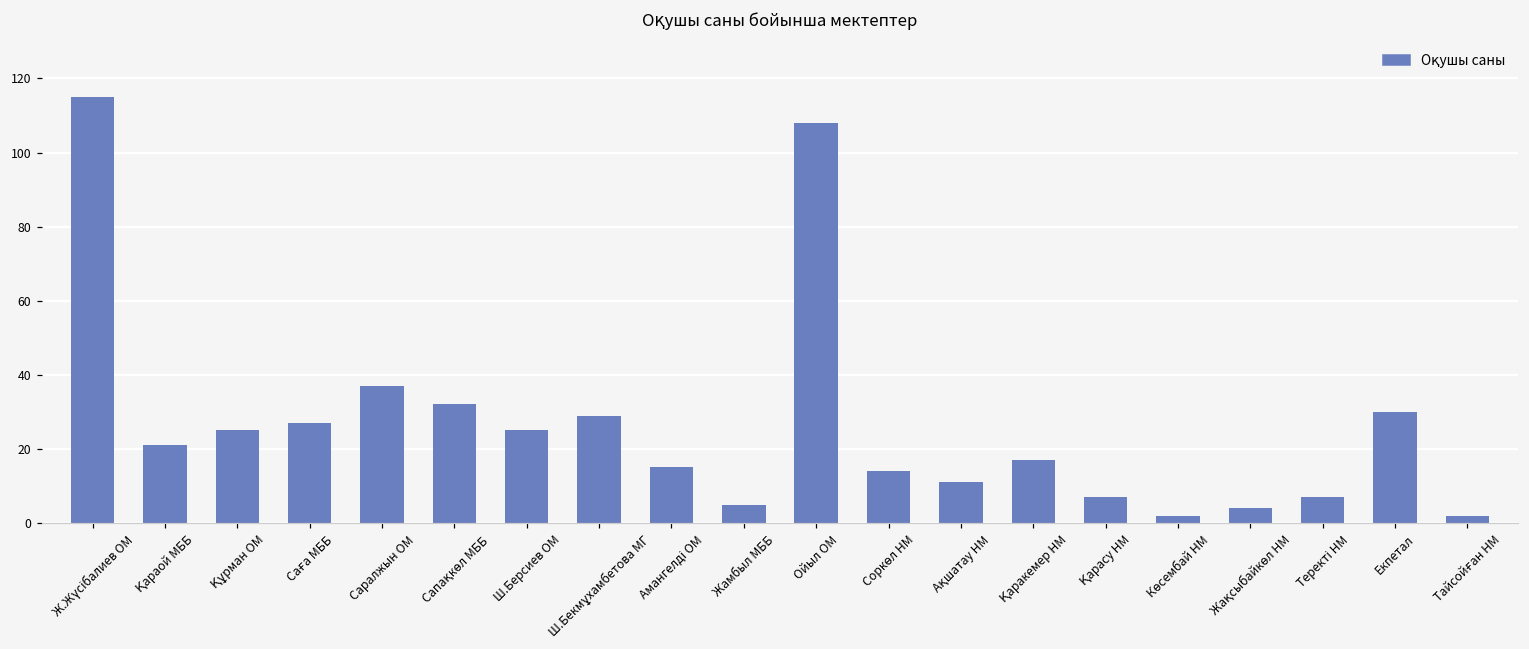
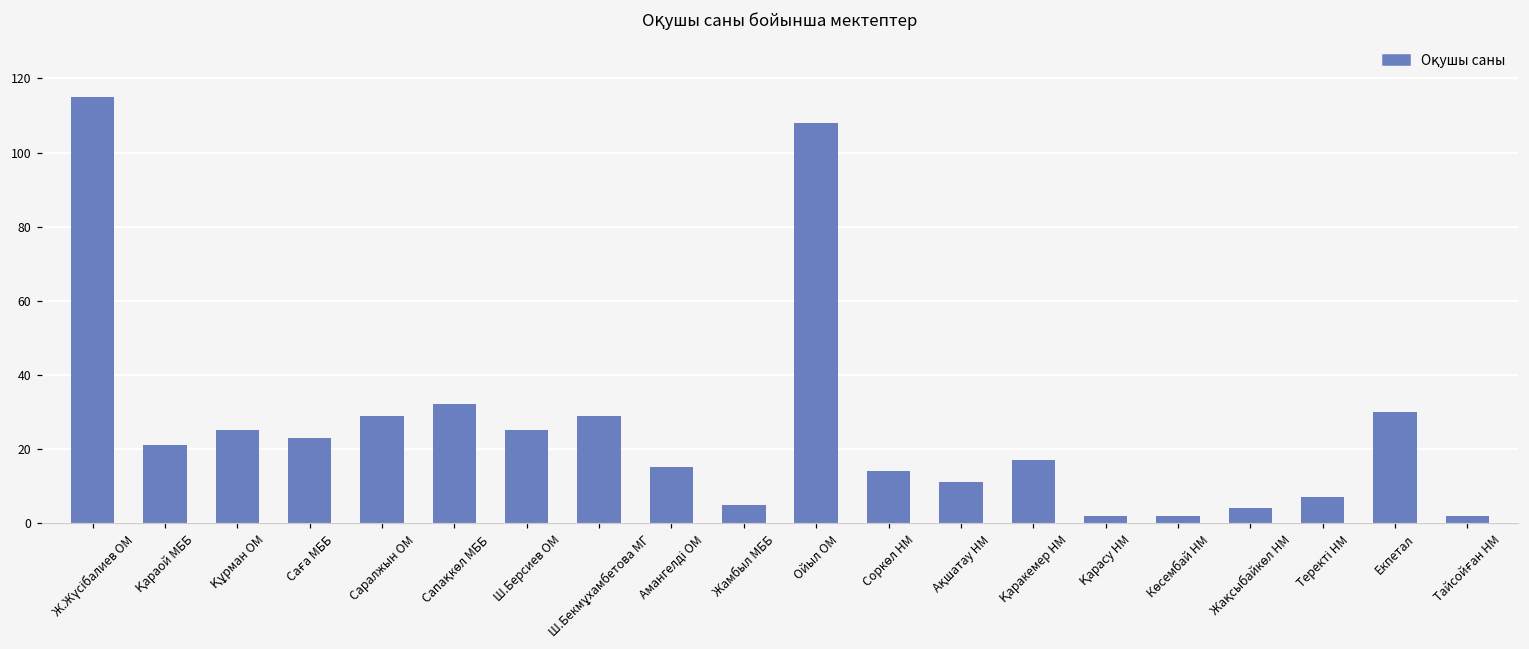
Саға МББ: 27 -> 23
Саралжын ОМ: 37 -> 29
Қарасу НМ: 7 -> 2
